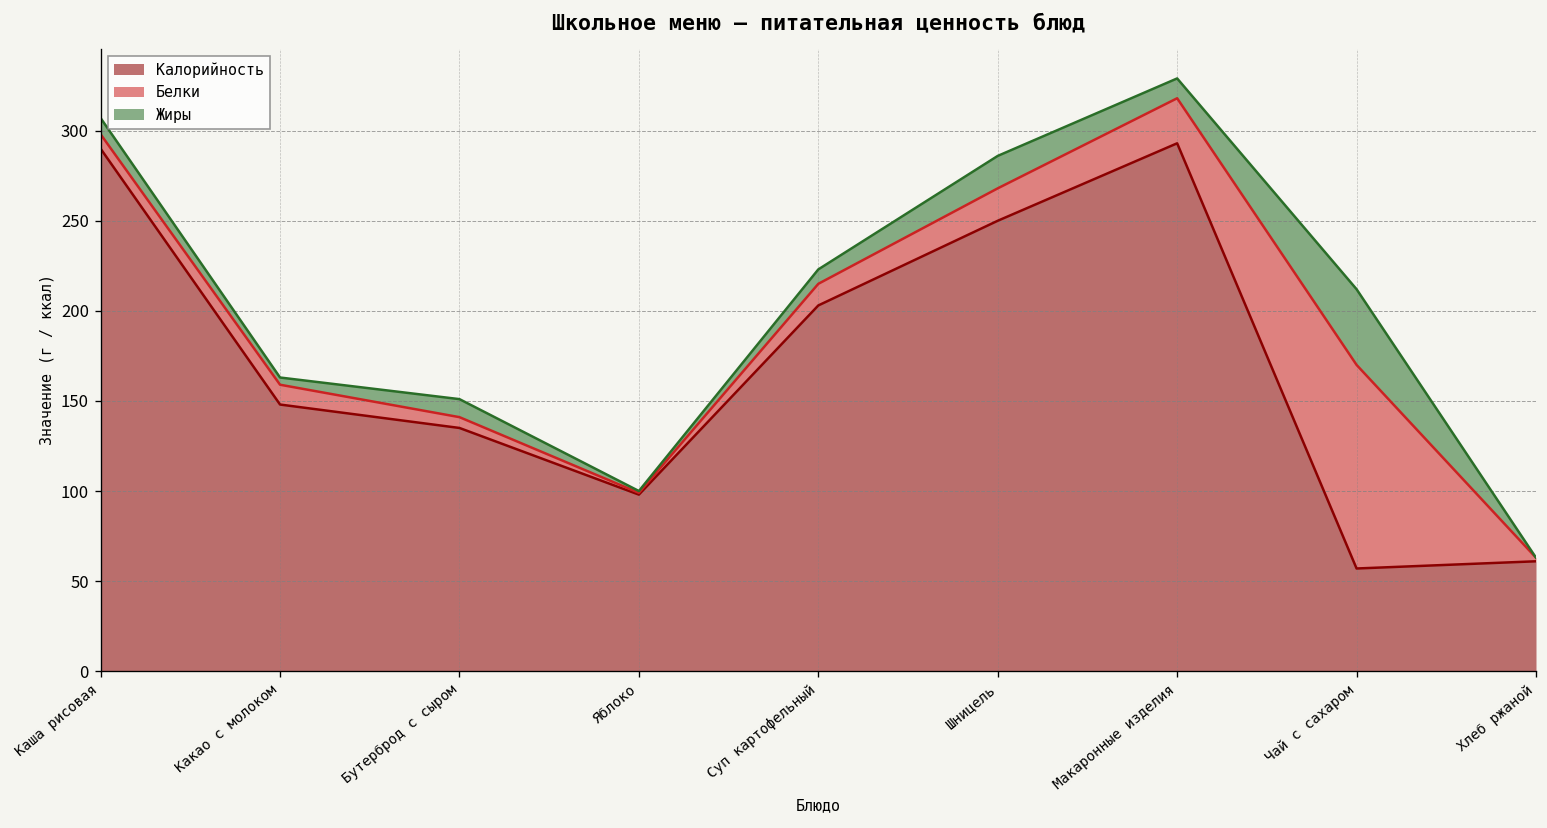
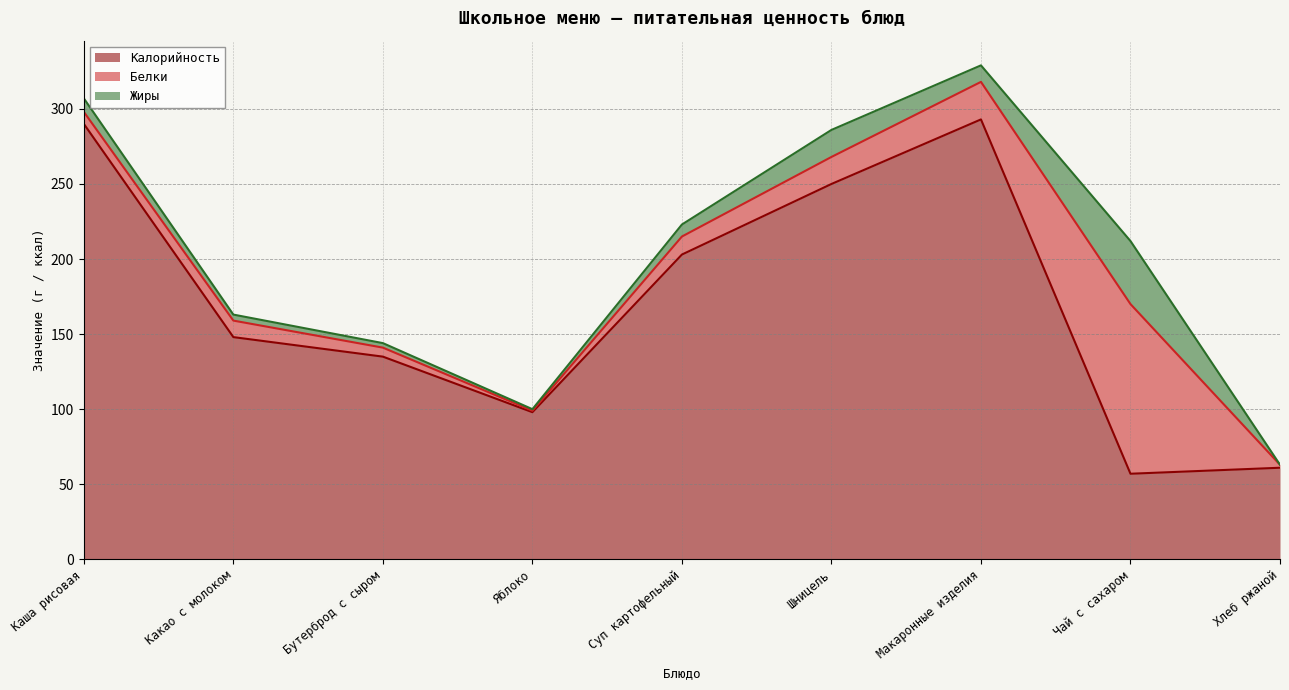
Жиры, Бутерброд с сыром: 10 -> 3
